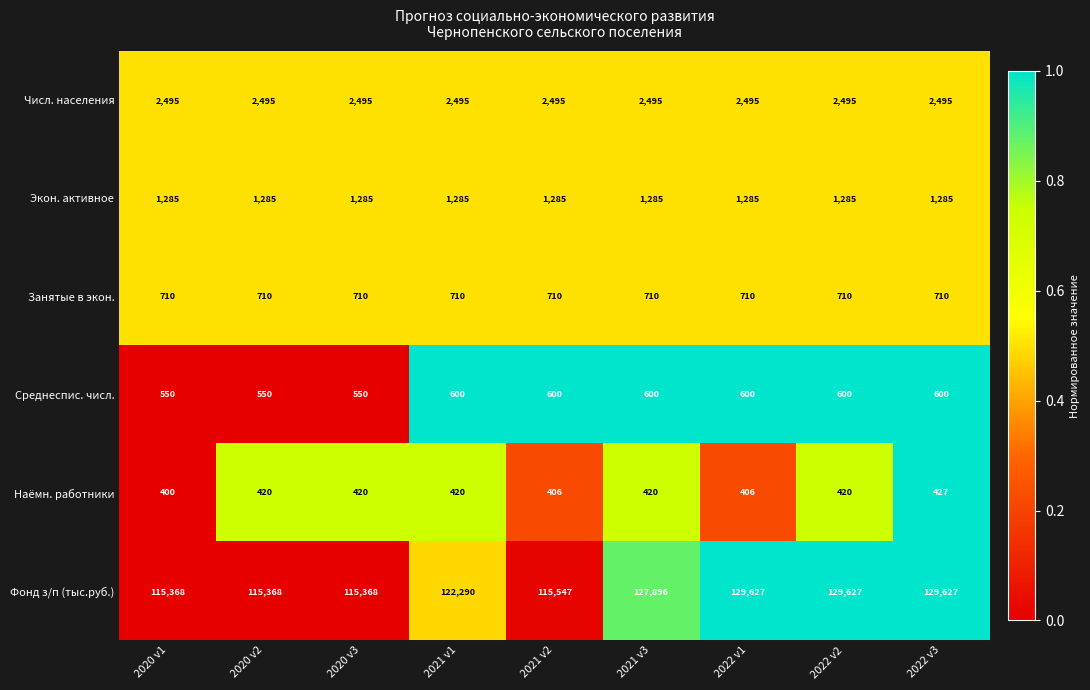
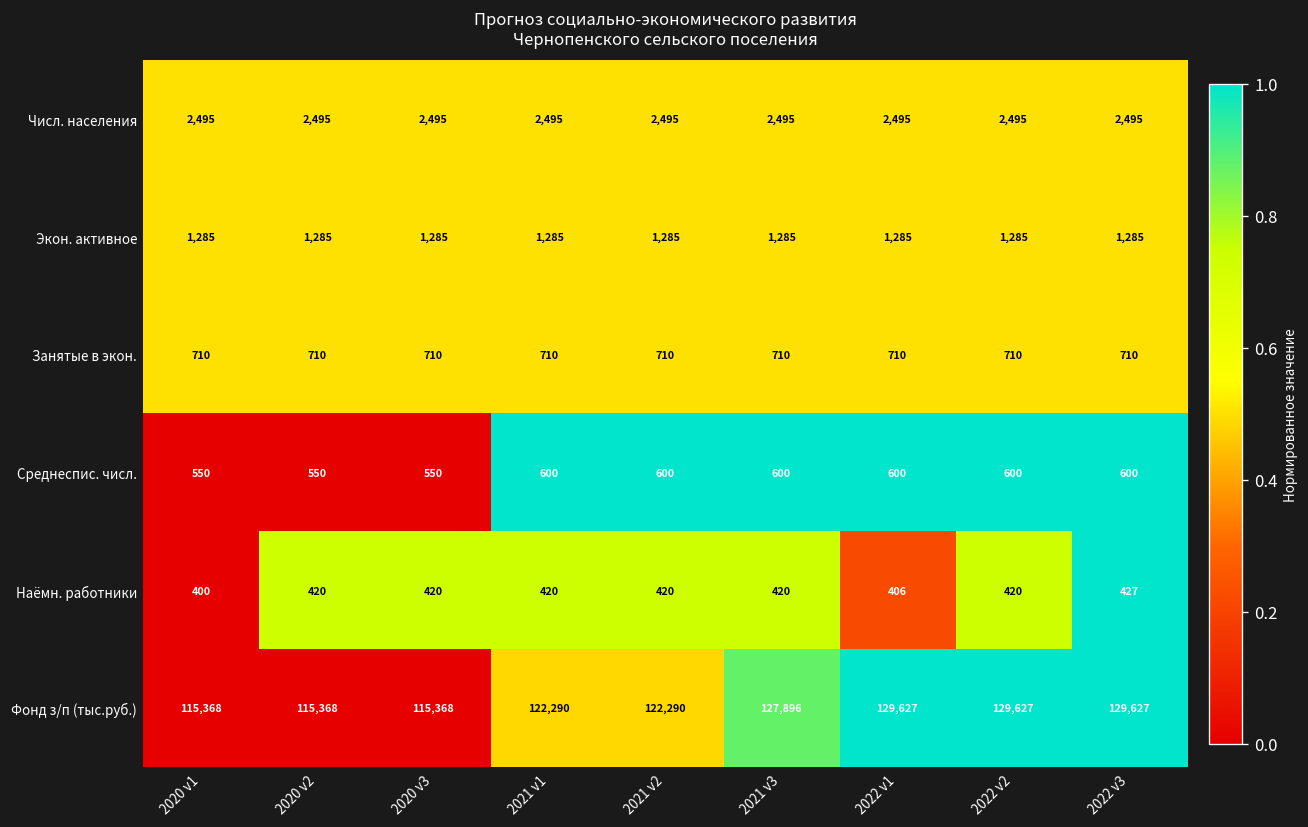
Наёмн. работники, 2021 v2: 406 -> 420
Фонд з/п (тыс.руб.), 2021 v2: 115,547 -> 122,290
